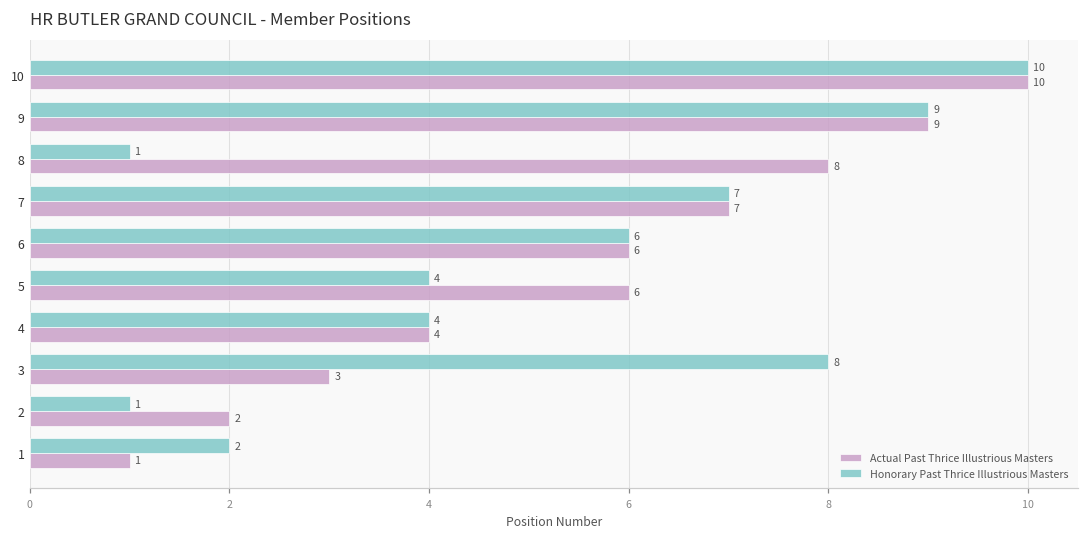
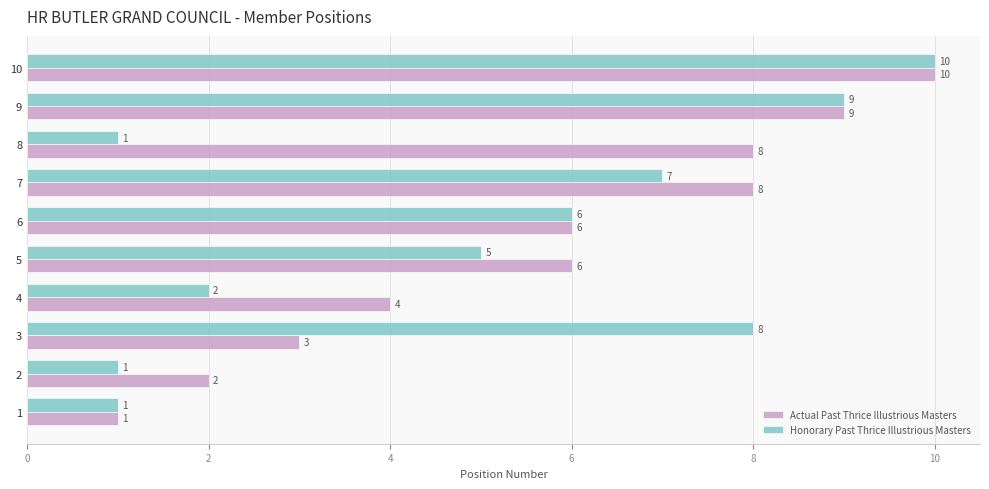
Actual Past Thrice Illustrious Masters, 7: 7 -> 8
Honorary Past Thrice Illustrious Masters, 5: 4 -> 5
Honorary Past Thrice Illustrious Masters, 4: 4 -> 2
Honorary Past Thrice Illustrious Masters, 1: 2 -> 1
